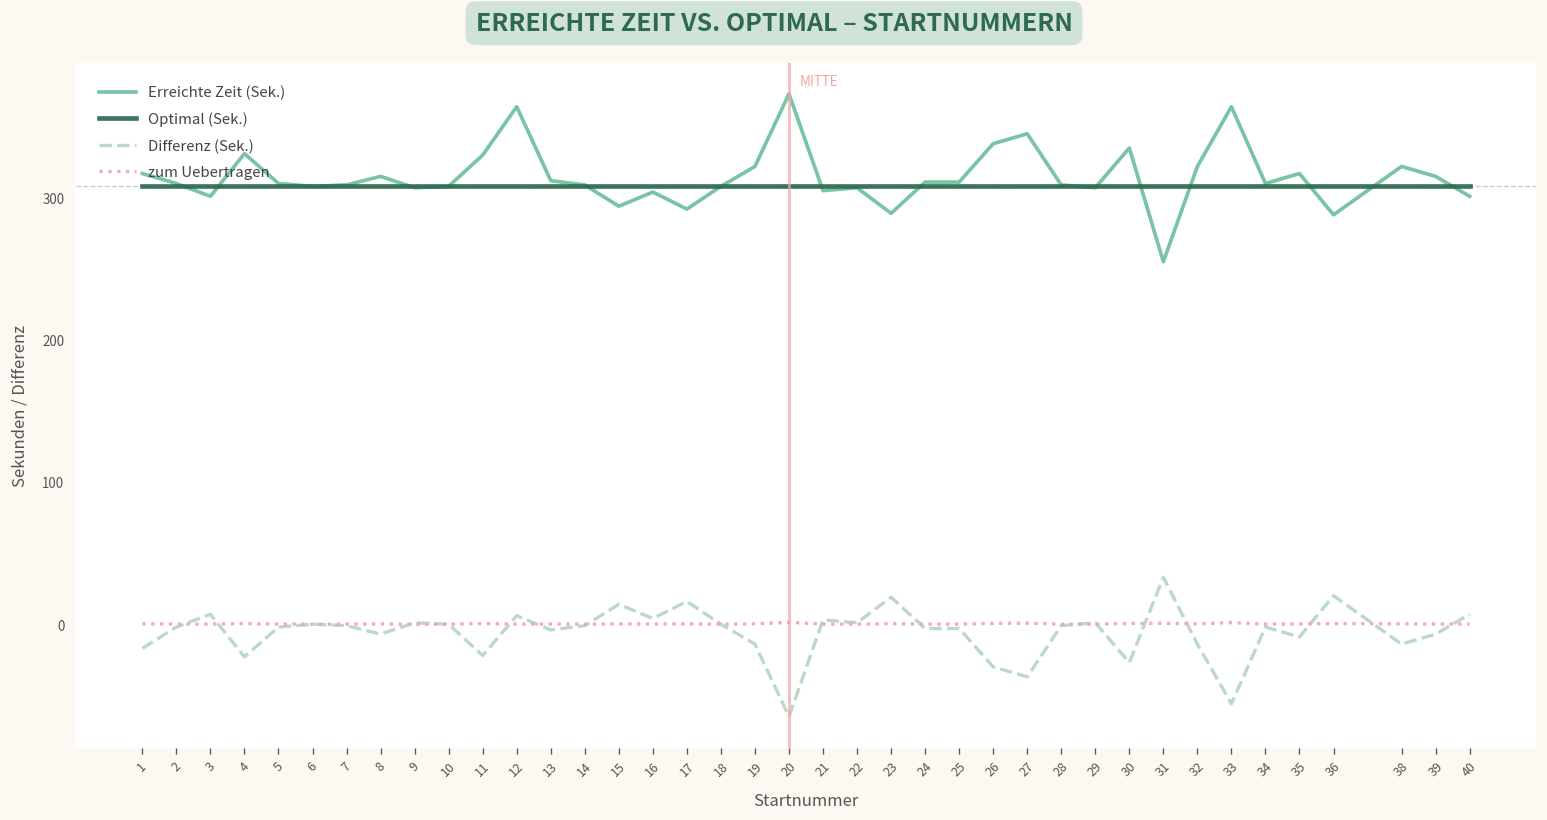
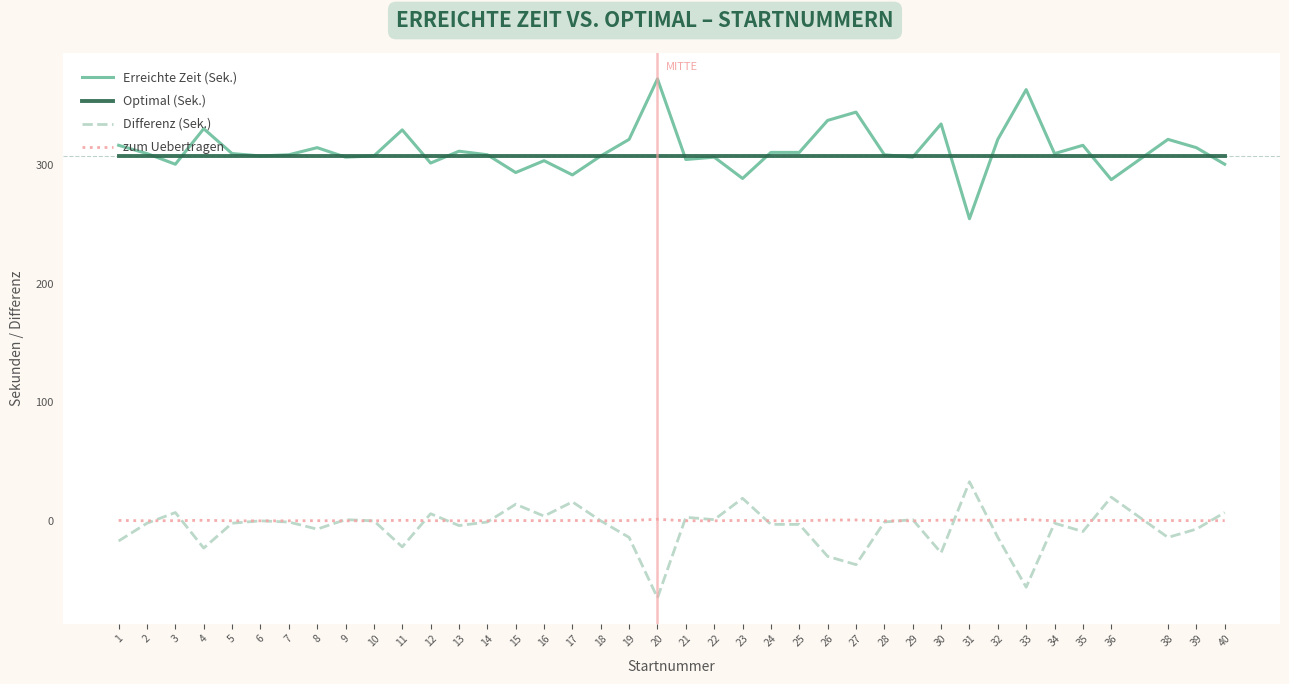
Erreichte Zeit (Sek.), 12: 364 -> 302
